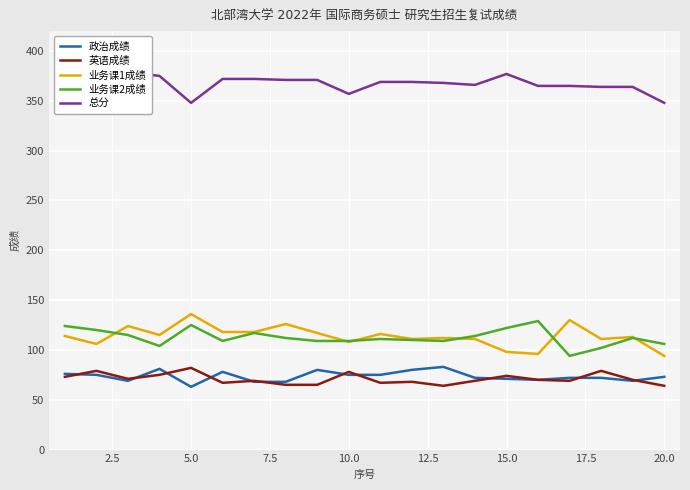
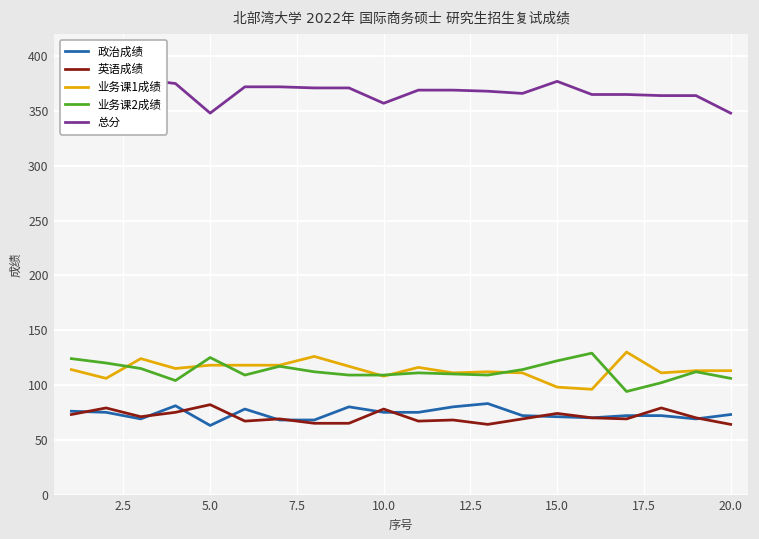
业务课1成绩, 5.0: 140 -> 120
业务课1成绩, 20.0: 90 -> 110
